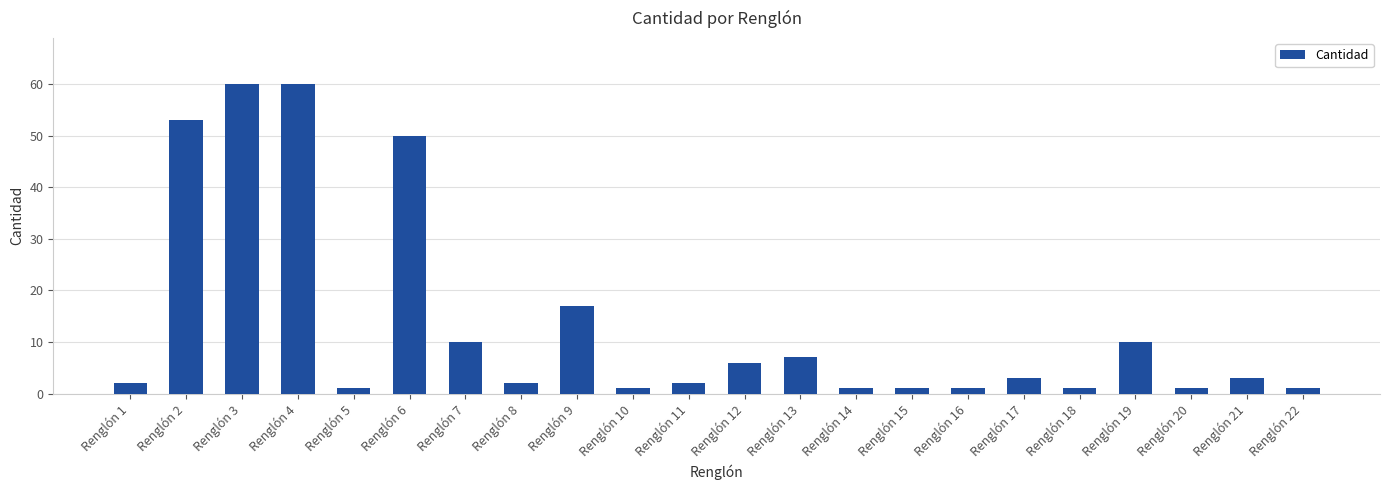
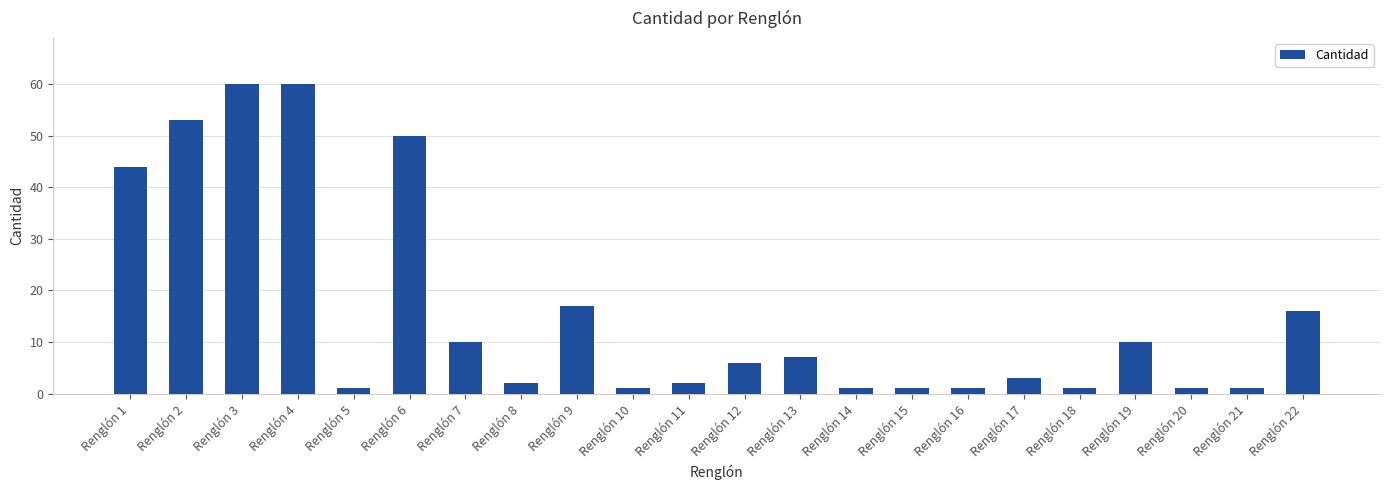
Renglón 1: 2 -> 44
Renglón 21: 3 -> 1
Renglón 22: 1 -> 16
